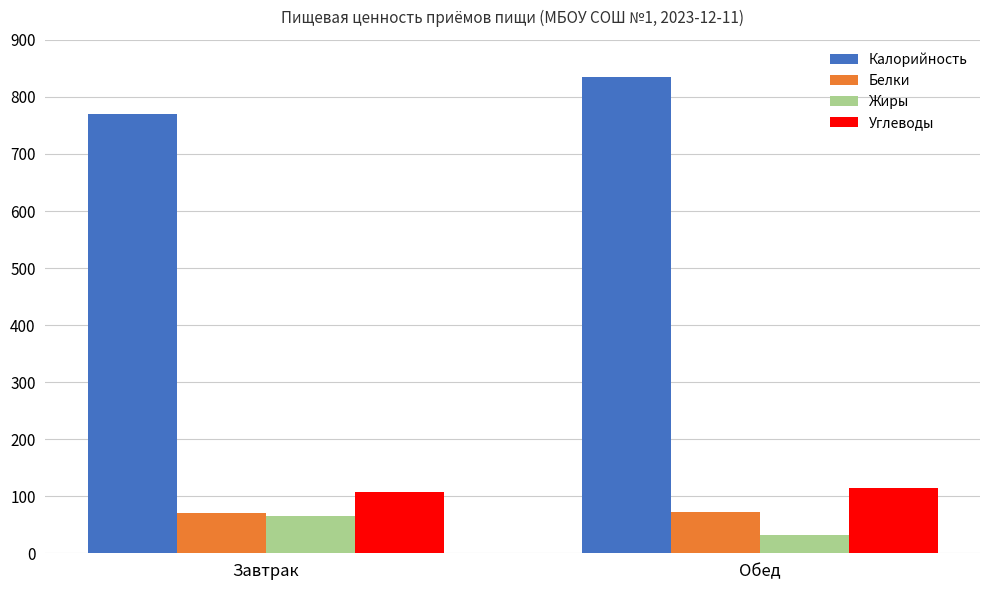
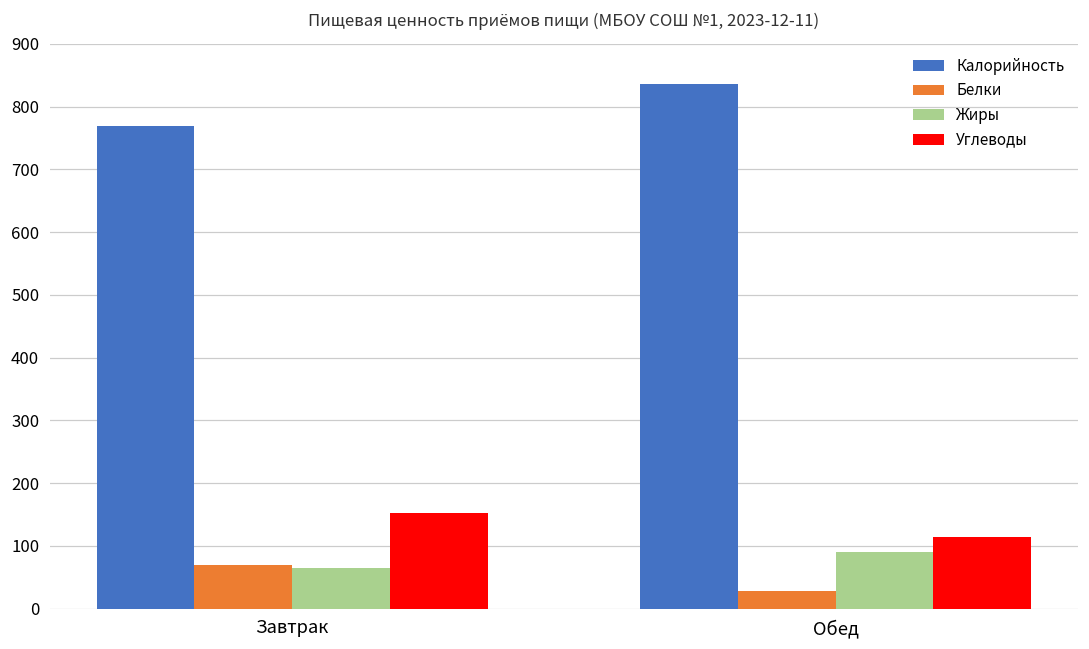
Углеводы, Завтрак: 110 -> 150
Белки, Обед: 70 -> 30
Жиры, Обед: 30 -> 90
